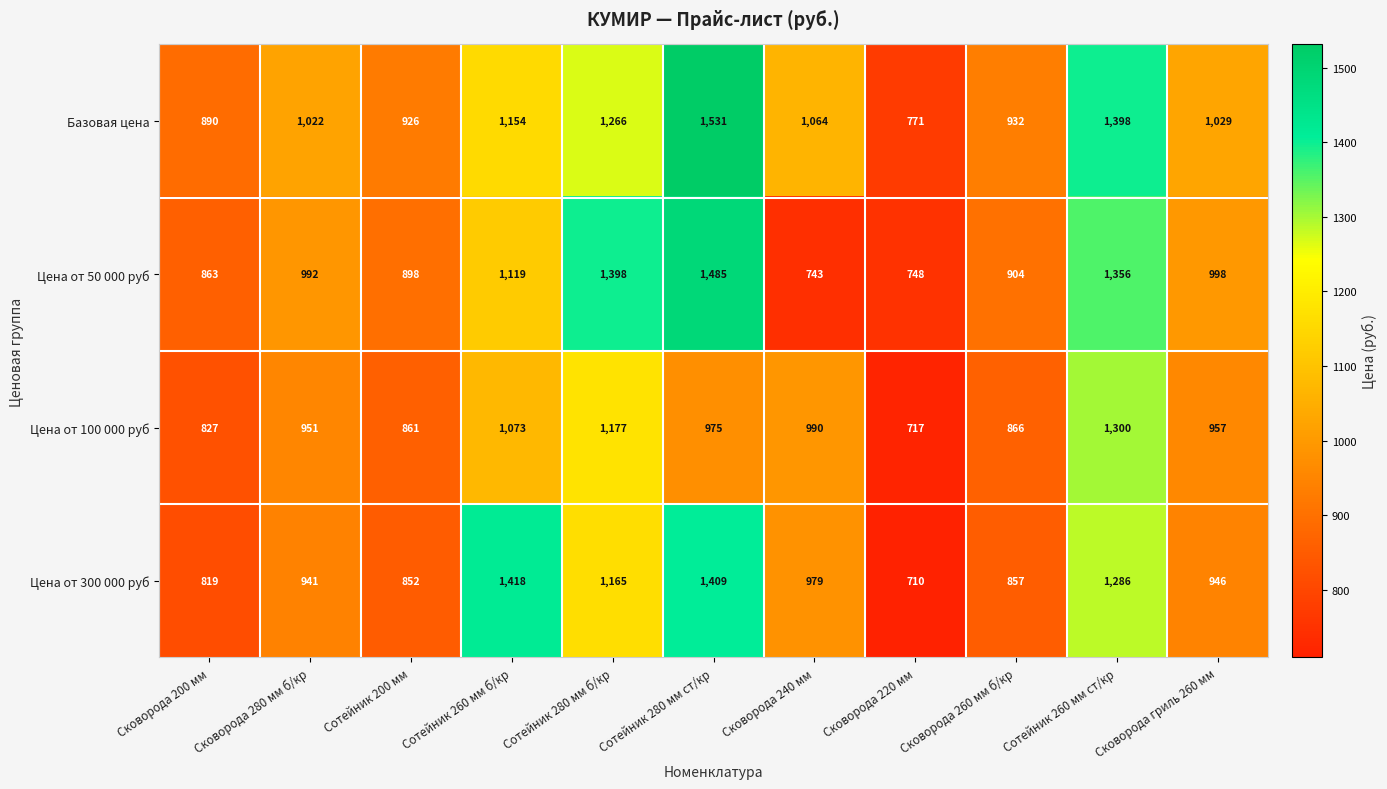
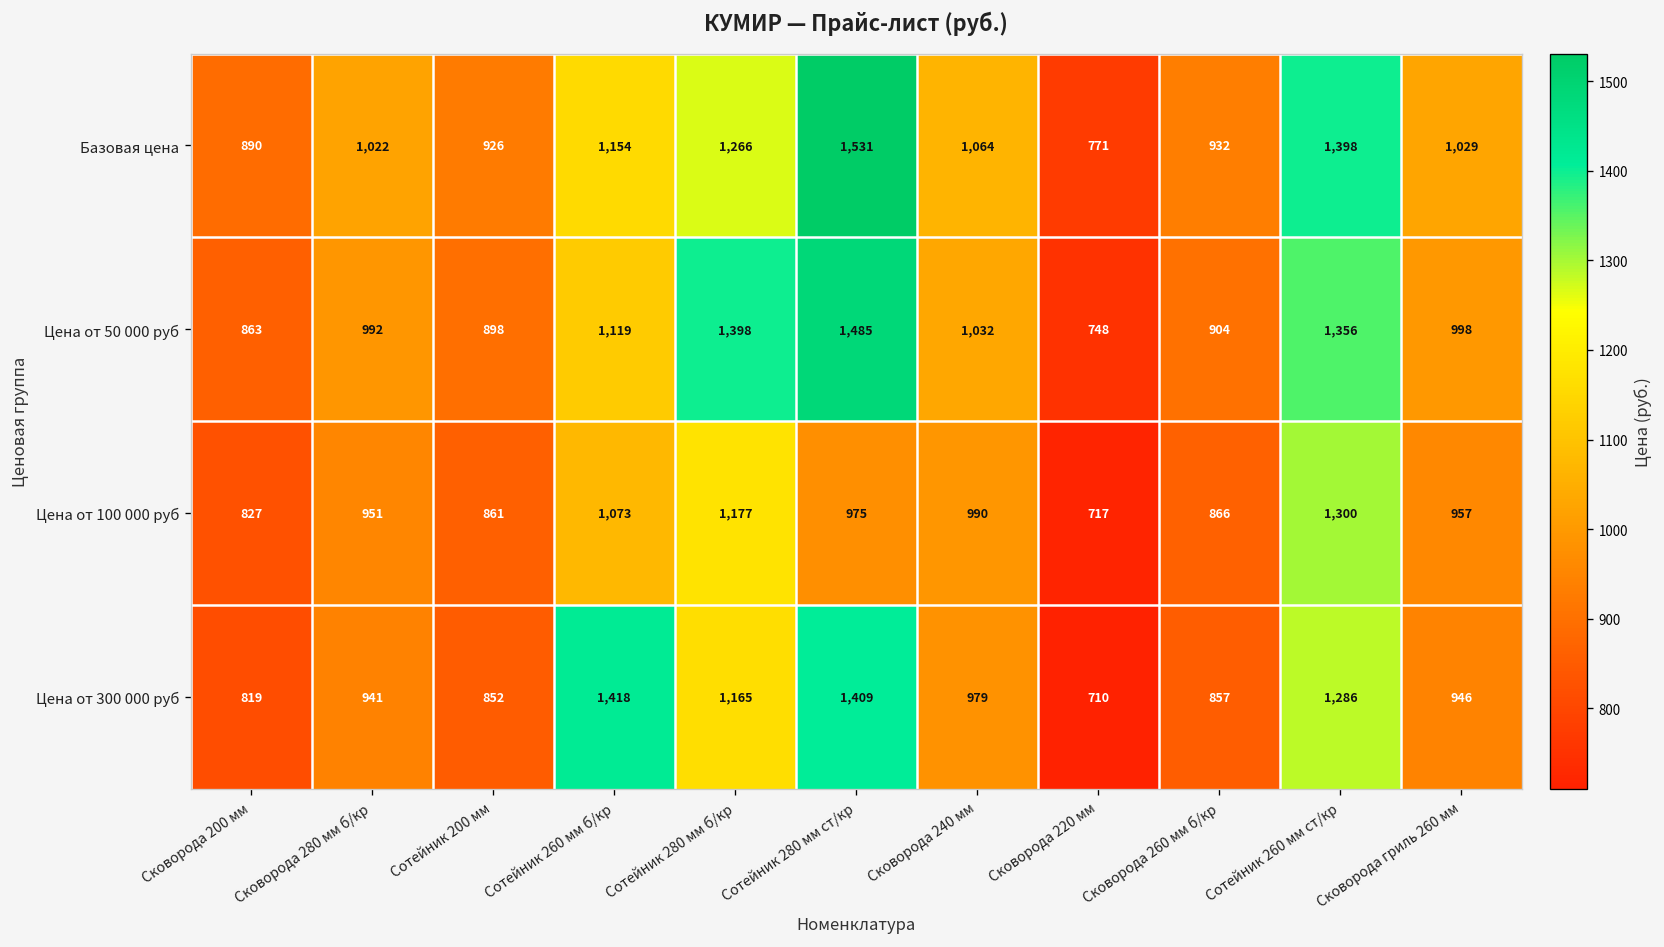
Цена от 50 000 руб, Сковорода 240 мм: 743 -> 1,032
